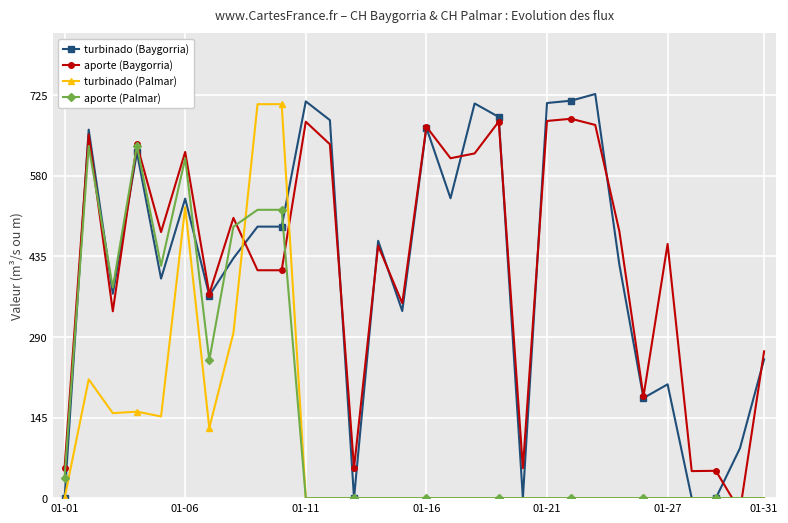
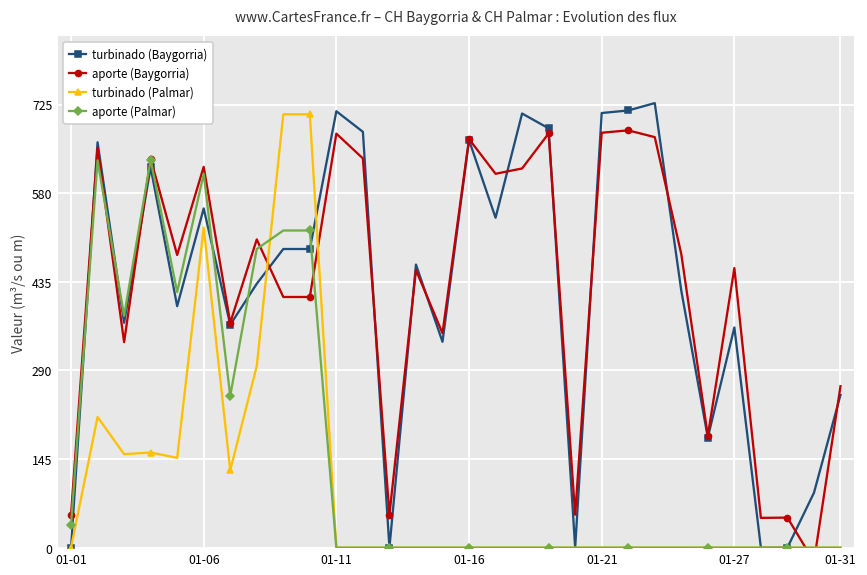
turbinado (Baygorria), 01-06: 540 -> 560
turbinado (Baygorria), 01-27: 200 -> 360
